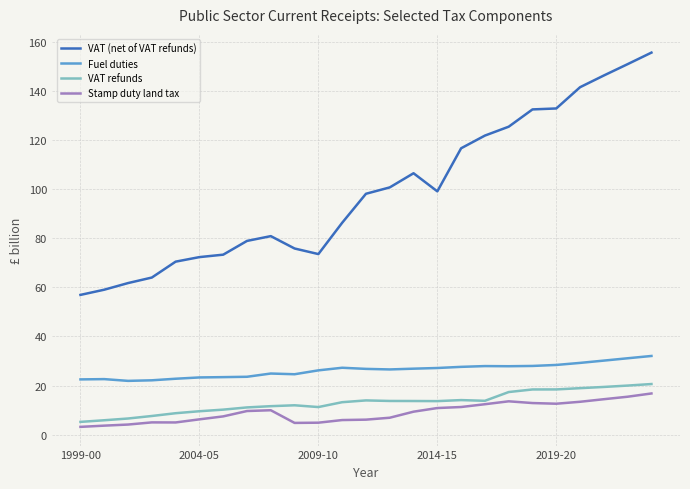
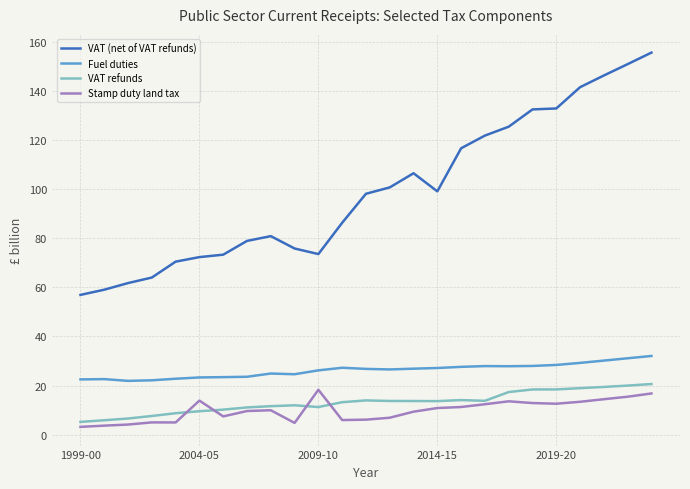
Stamp duty land tax, 2004-05: 6 -> 14
Stamp duty land tax, 2009-10: 5 -> 18
